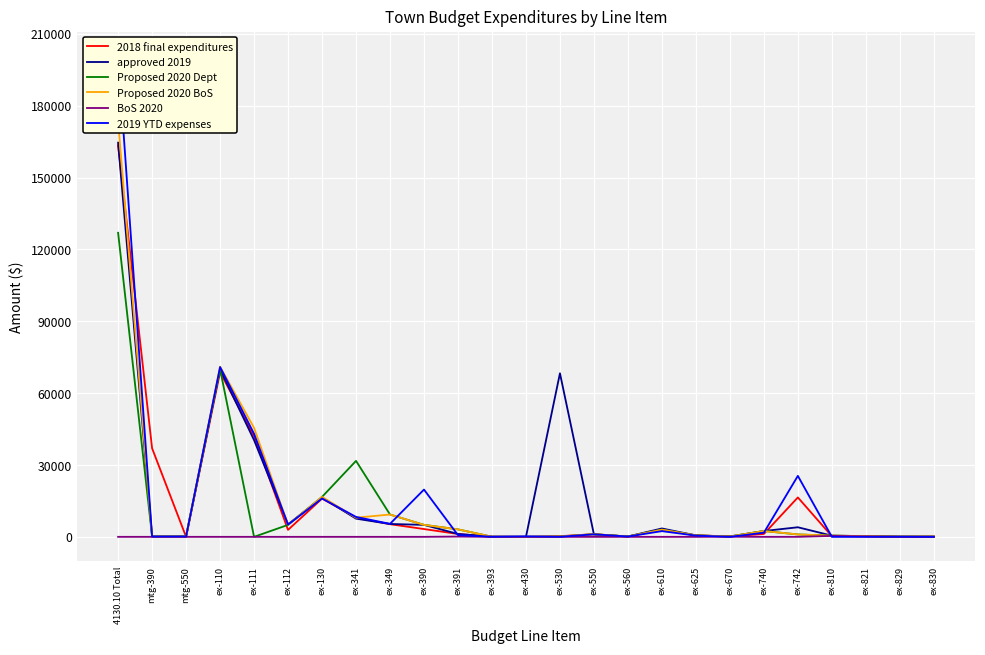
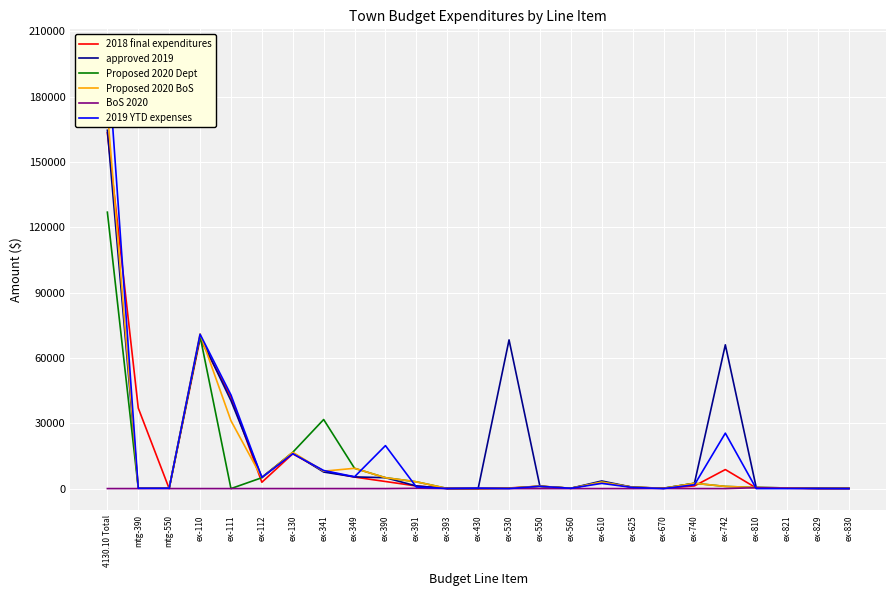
Proposed 2020 BoS, ex-111: 46000 -> 31000
2018 final expenditures, ex-742: 16000 -> 9000
approved 2019, ex-742: 4000 -> 66000
